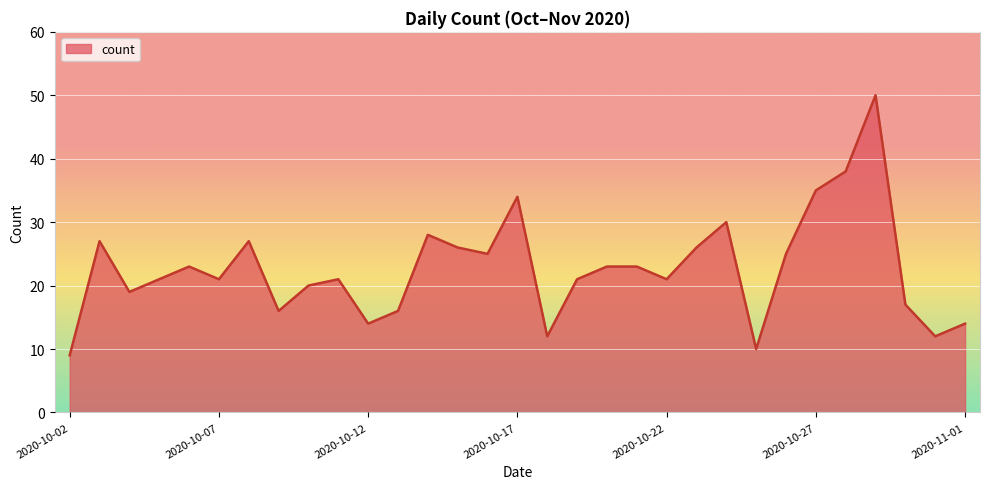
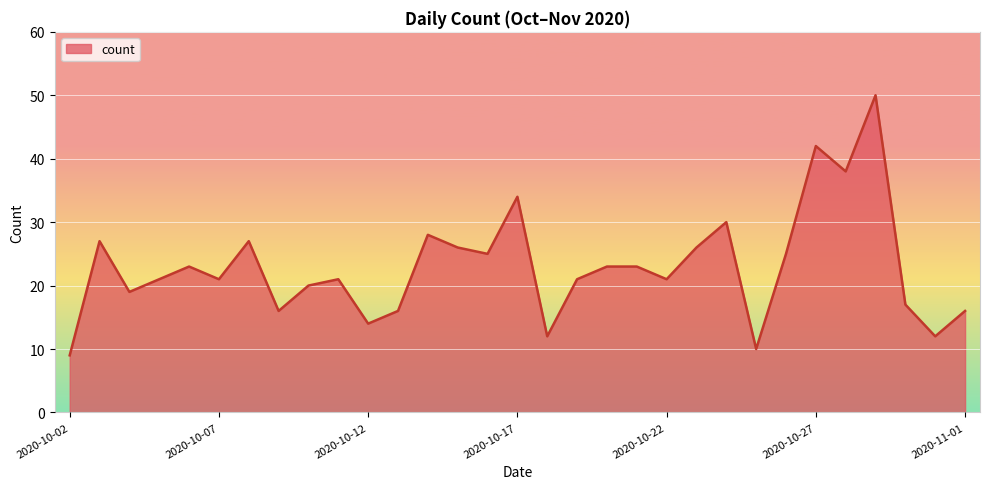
2020-10-27: 35 -> 42
2020-11-01: 14 -> 16
